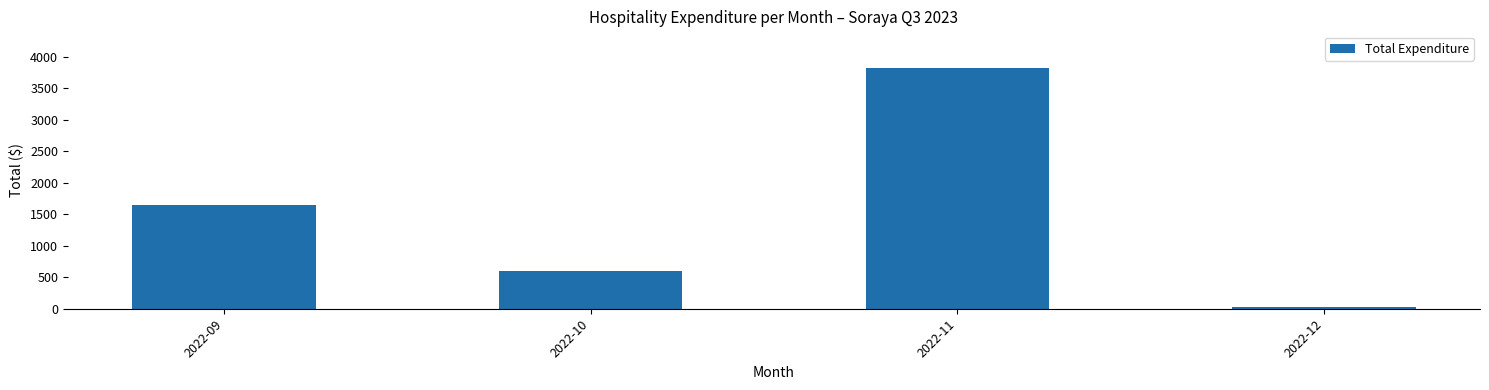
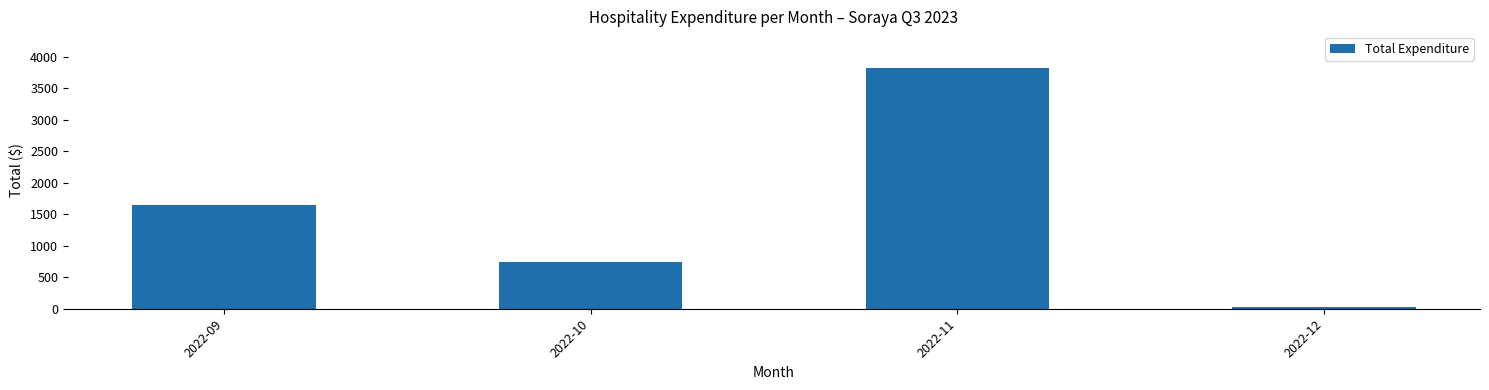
2022-10: 600 -> 700
